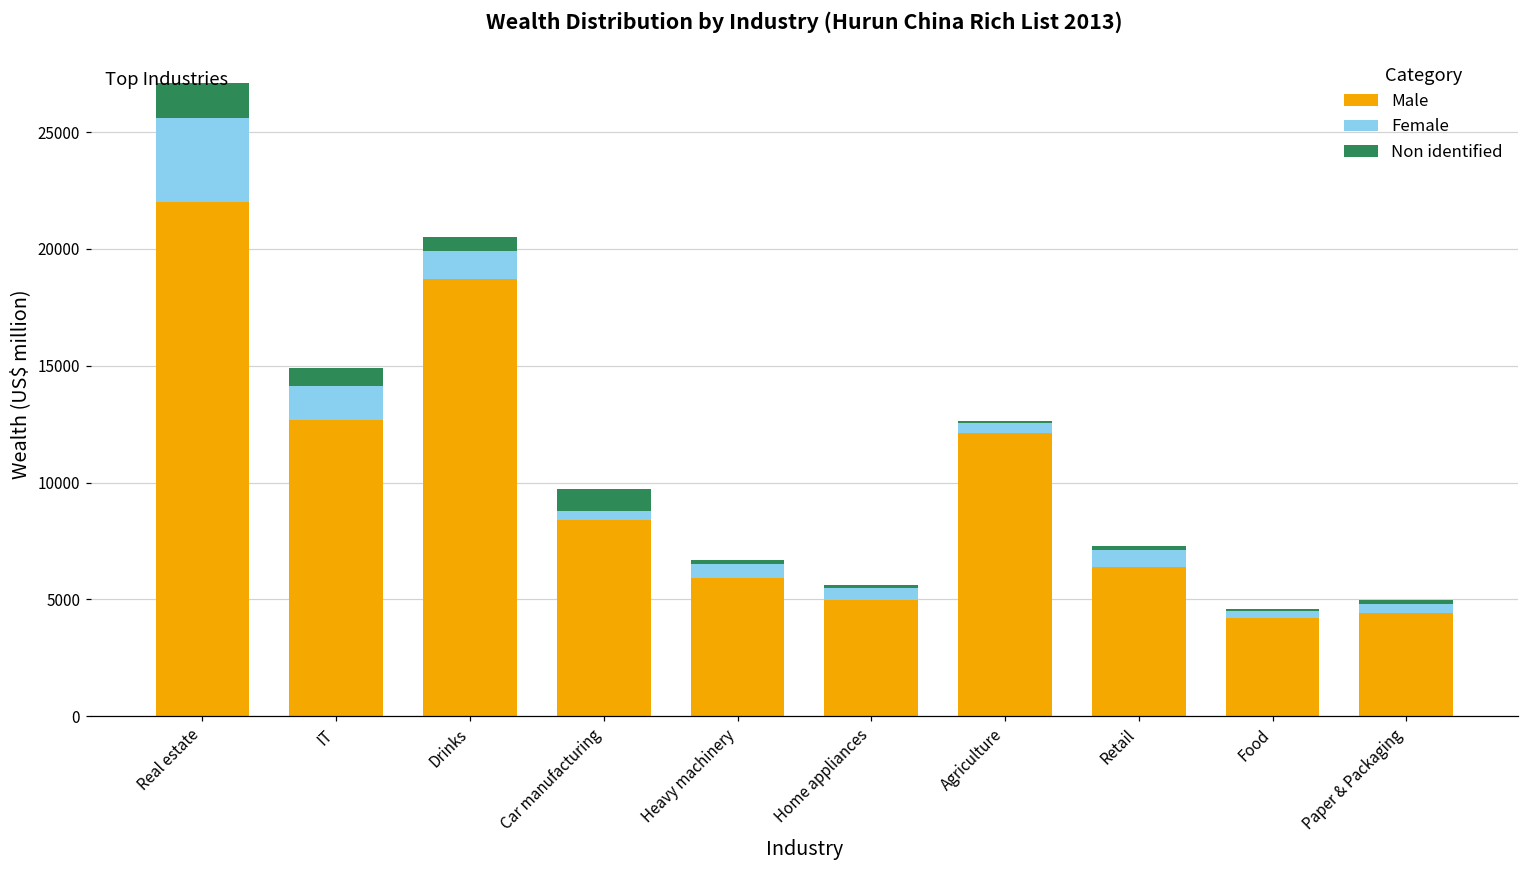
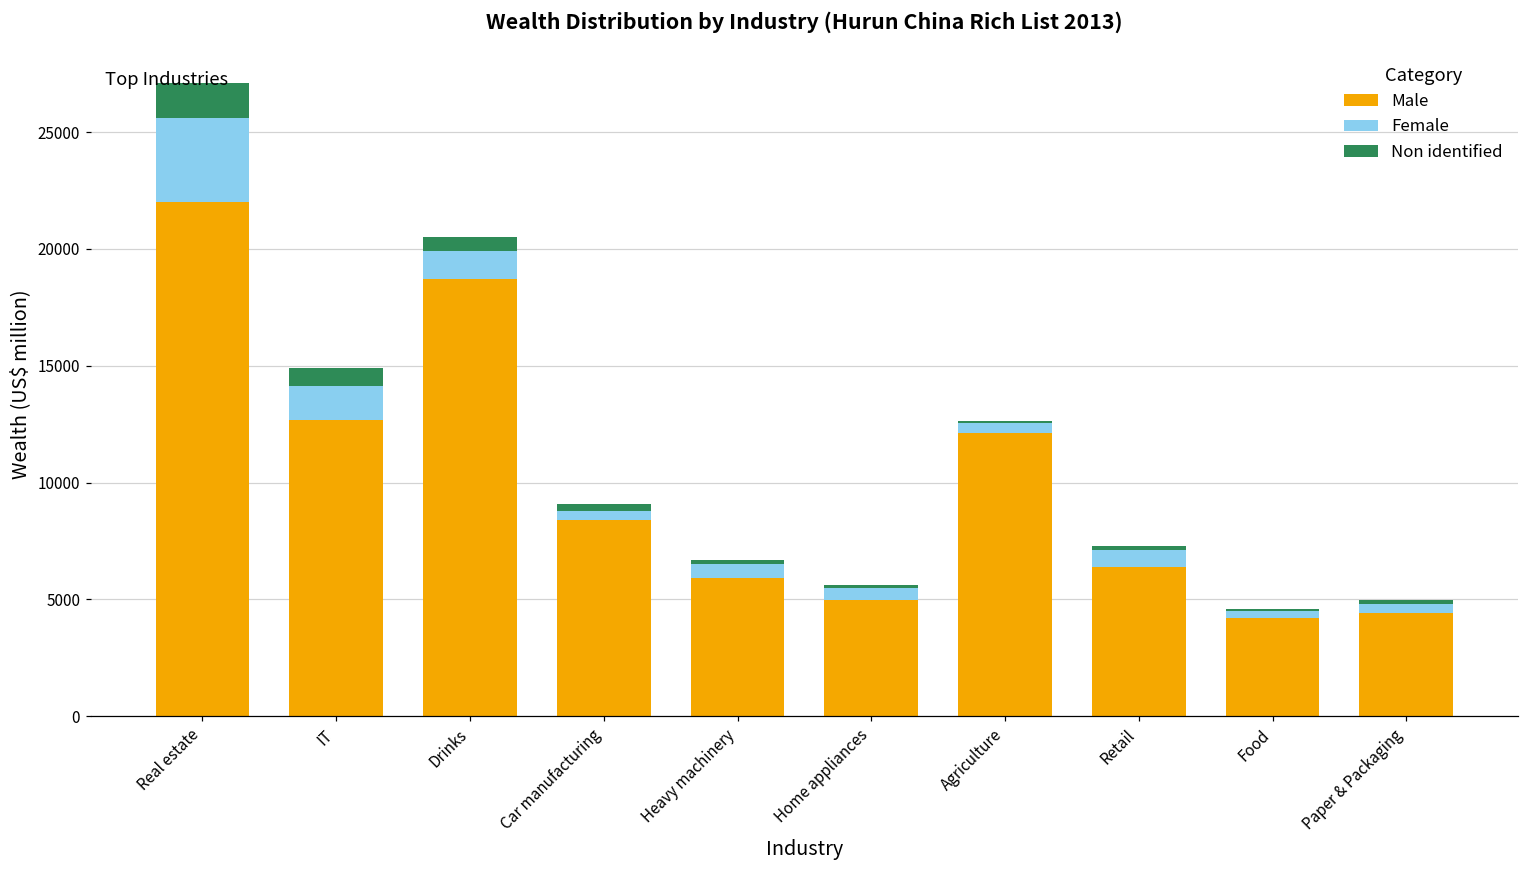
Non identified, Car manufacturing: 900 -> 300
